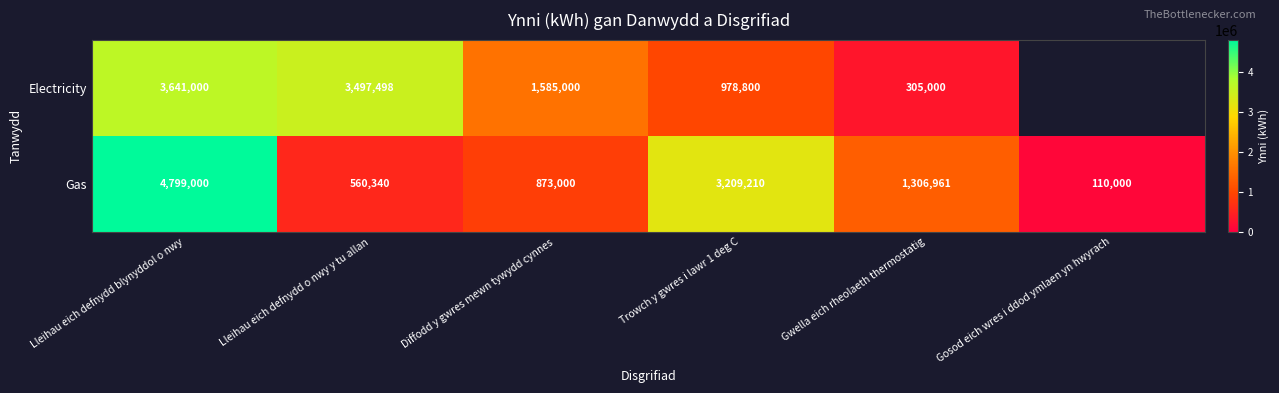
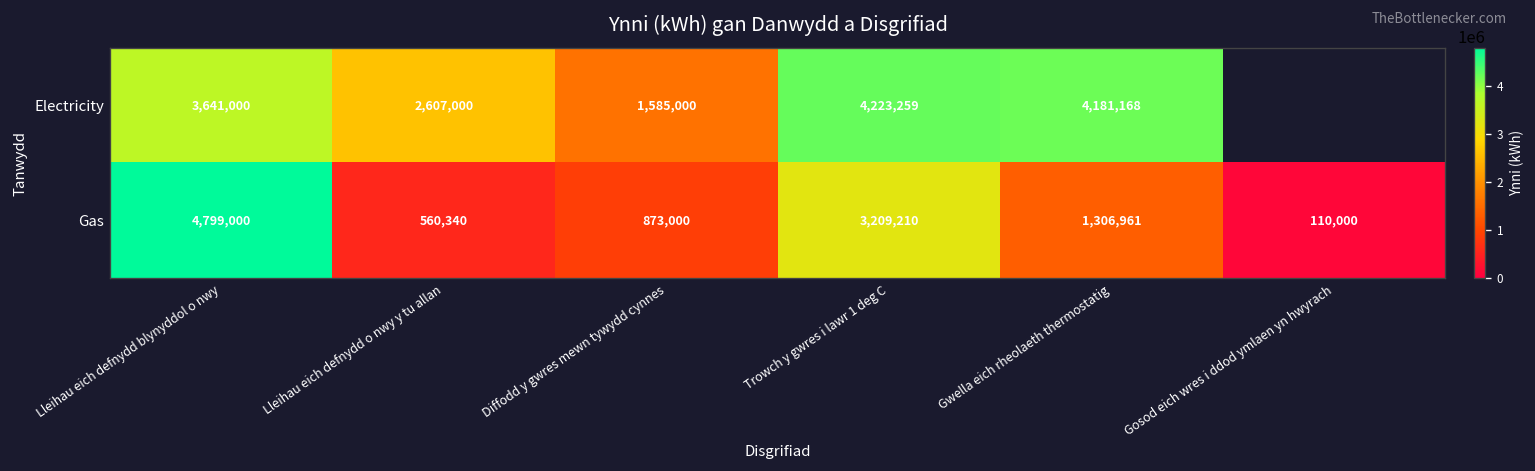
Electricity, Lleihau eich defnydd o nwy y tu allan: 3,497,498 -> 2,607,000
Electricity, Trowch y gwres i lawr 1 deg C: 978,800 -> 4,223,259
Electricity, Gwella eich rheolaeth thermostatig: 305,000 -> 4,181,168
